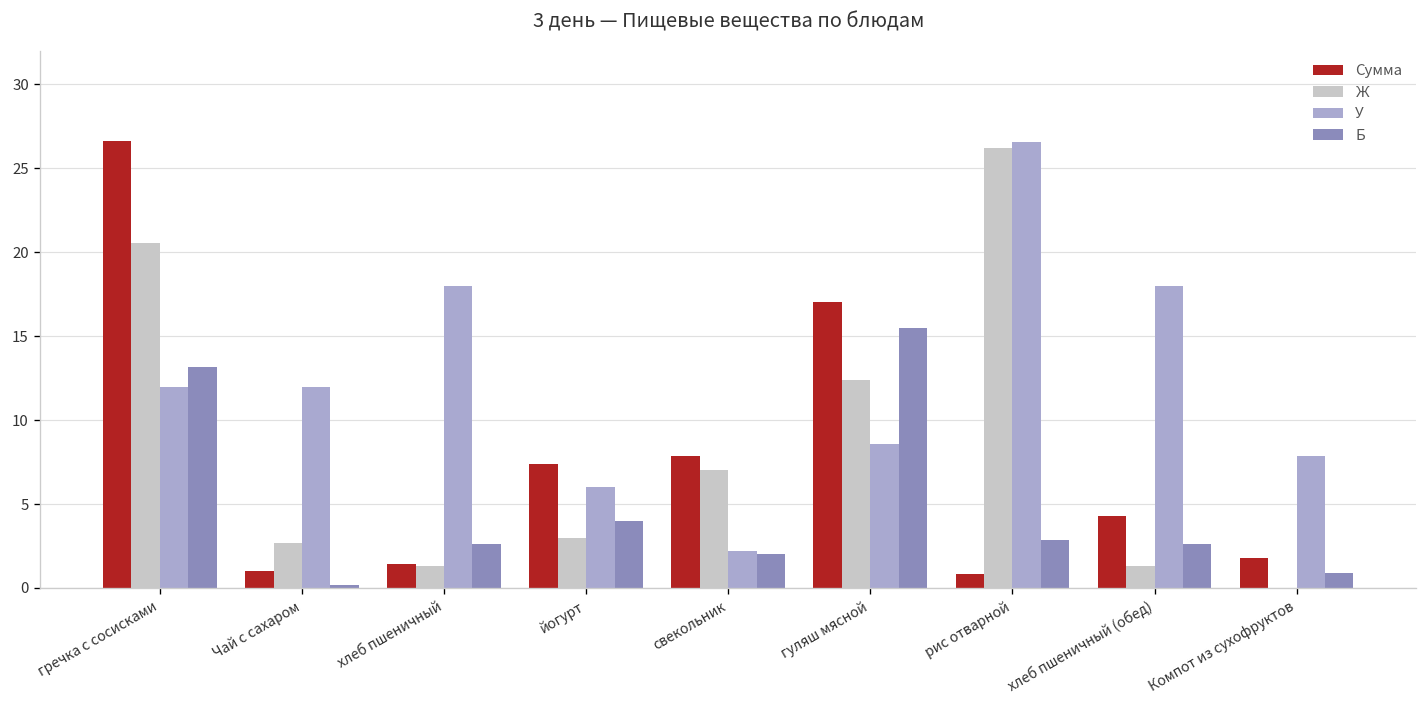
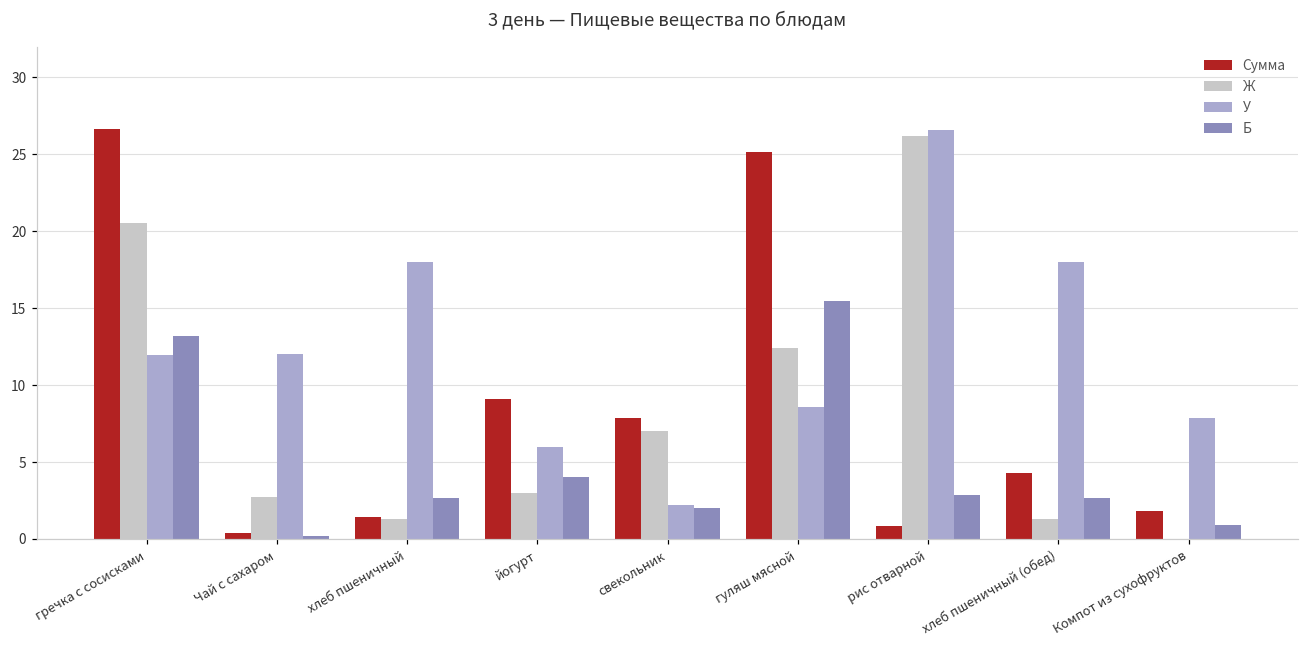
Сумма, Чай с сахаром: 1.0 -> 0.4
Сумма, йогурт: 7.4 -> 9.1
Сумма, гуляш мясной: 17.0 -> 25.1
